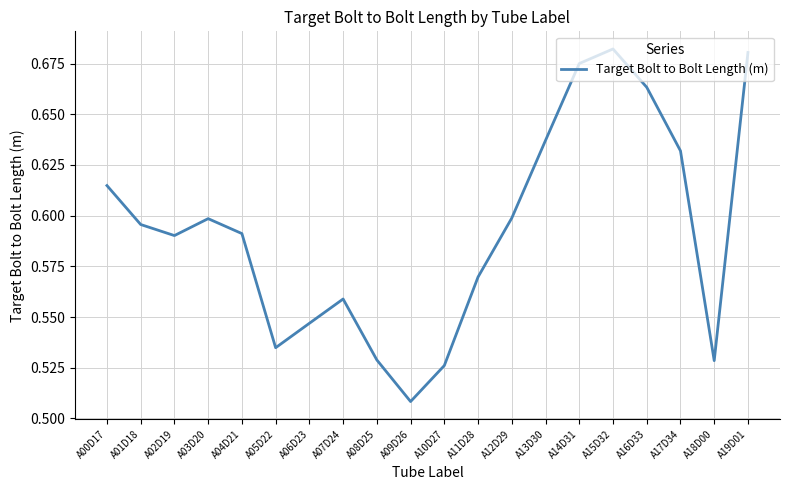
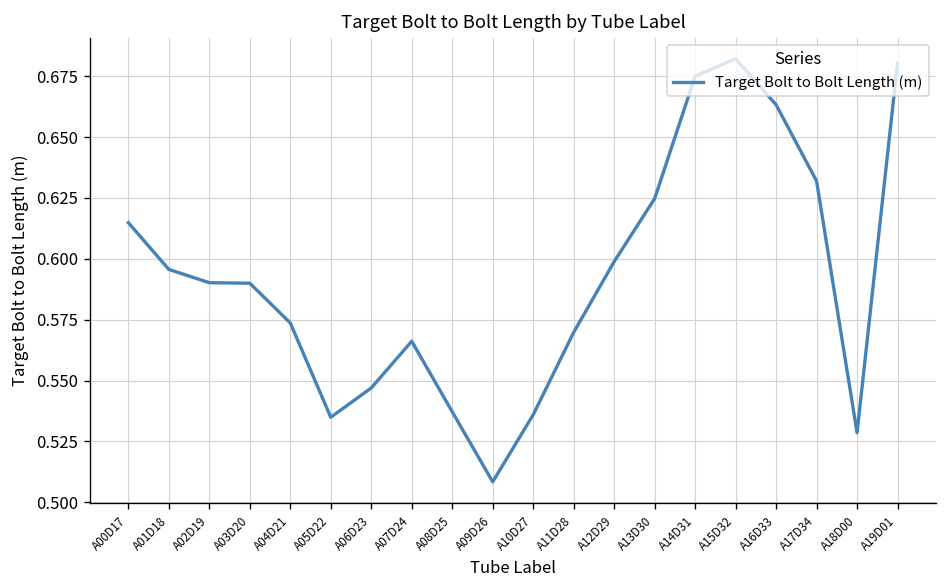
A03D20: 0.599 -> 0.590
A04D21: 0.591 -> 0.574
A07D24: 0.559 -> 0.566
A08D25: 0.529 -> 0.537
A10D27: 0.526 -> 0.536
A13D30: 0.637 -> 0.625
